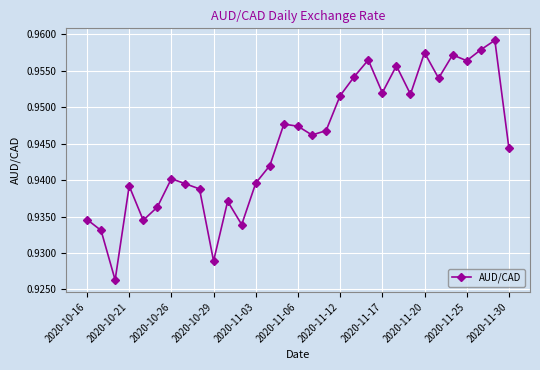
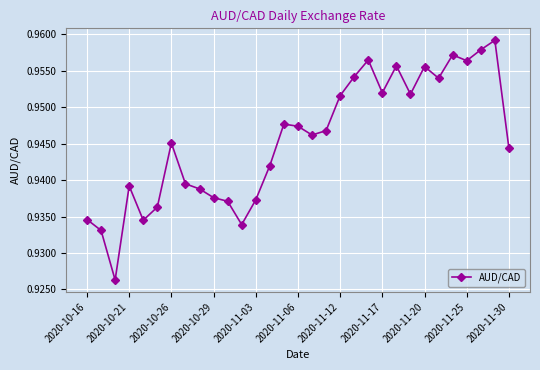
2020-10-26: 0.940 -> 0.945
2020-10-29: 0.929 -> 0.938
2020-11-03: 0.940 -> 0.937
2020-11-20: 0.958 -> 0.956
